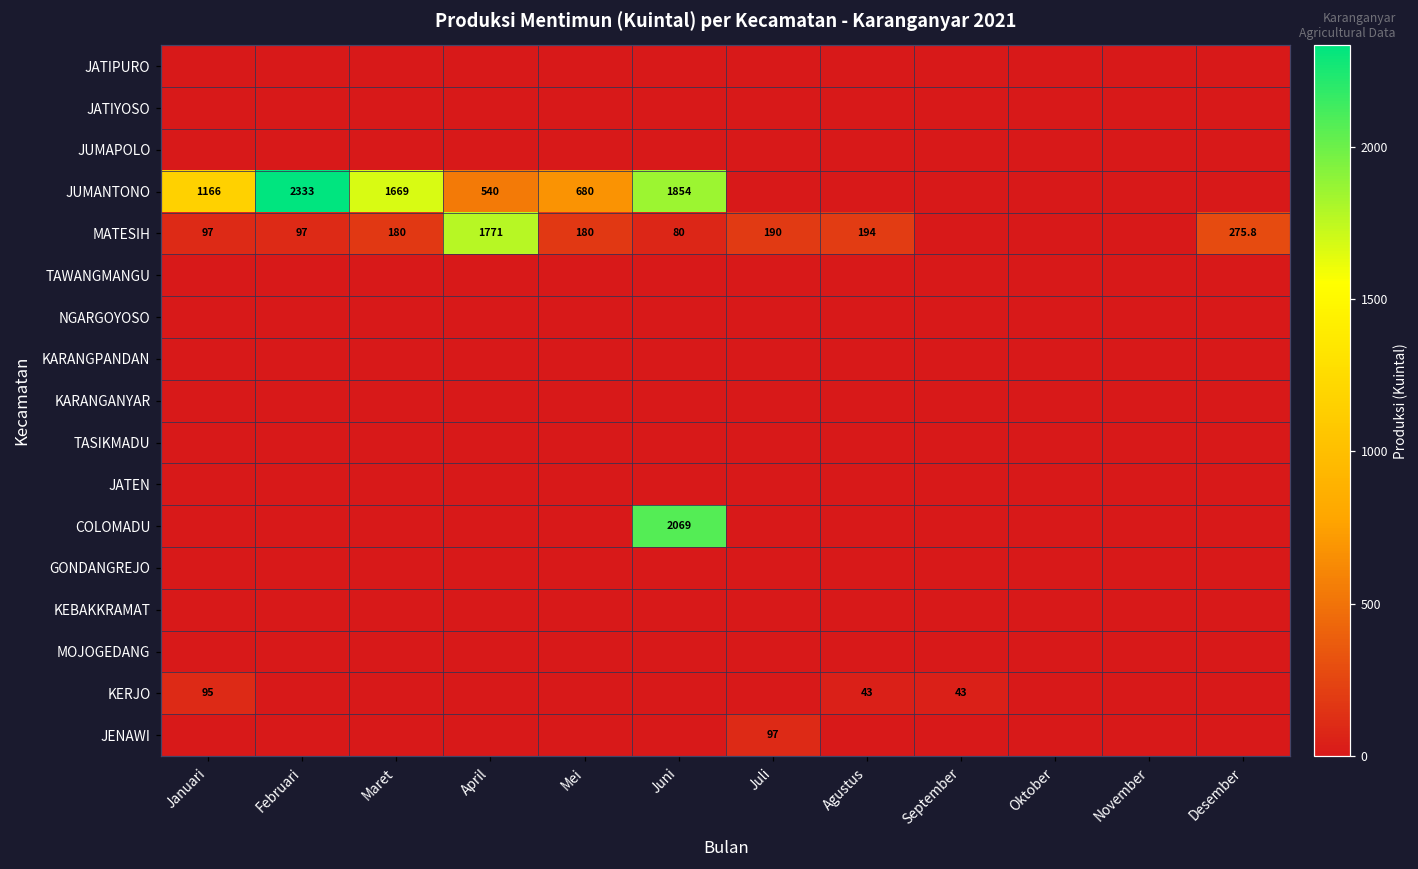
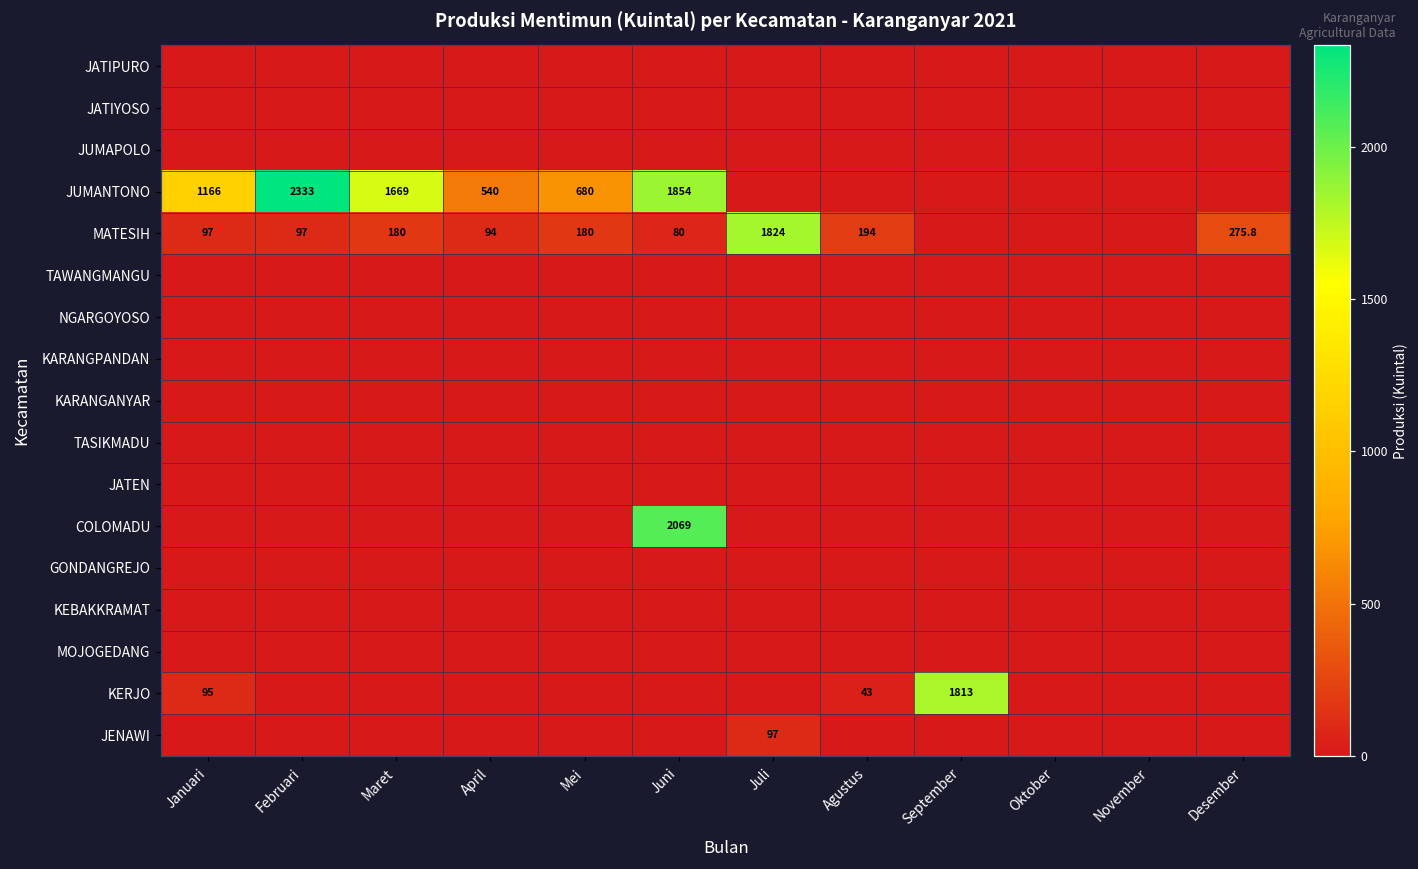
MATESIH, April: 1771 -> 94
MATESIH, Juli: 190 -> 1824
KERJO, September: 43 -> 1813
